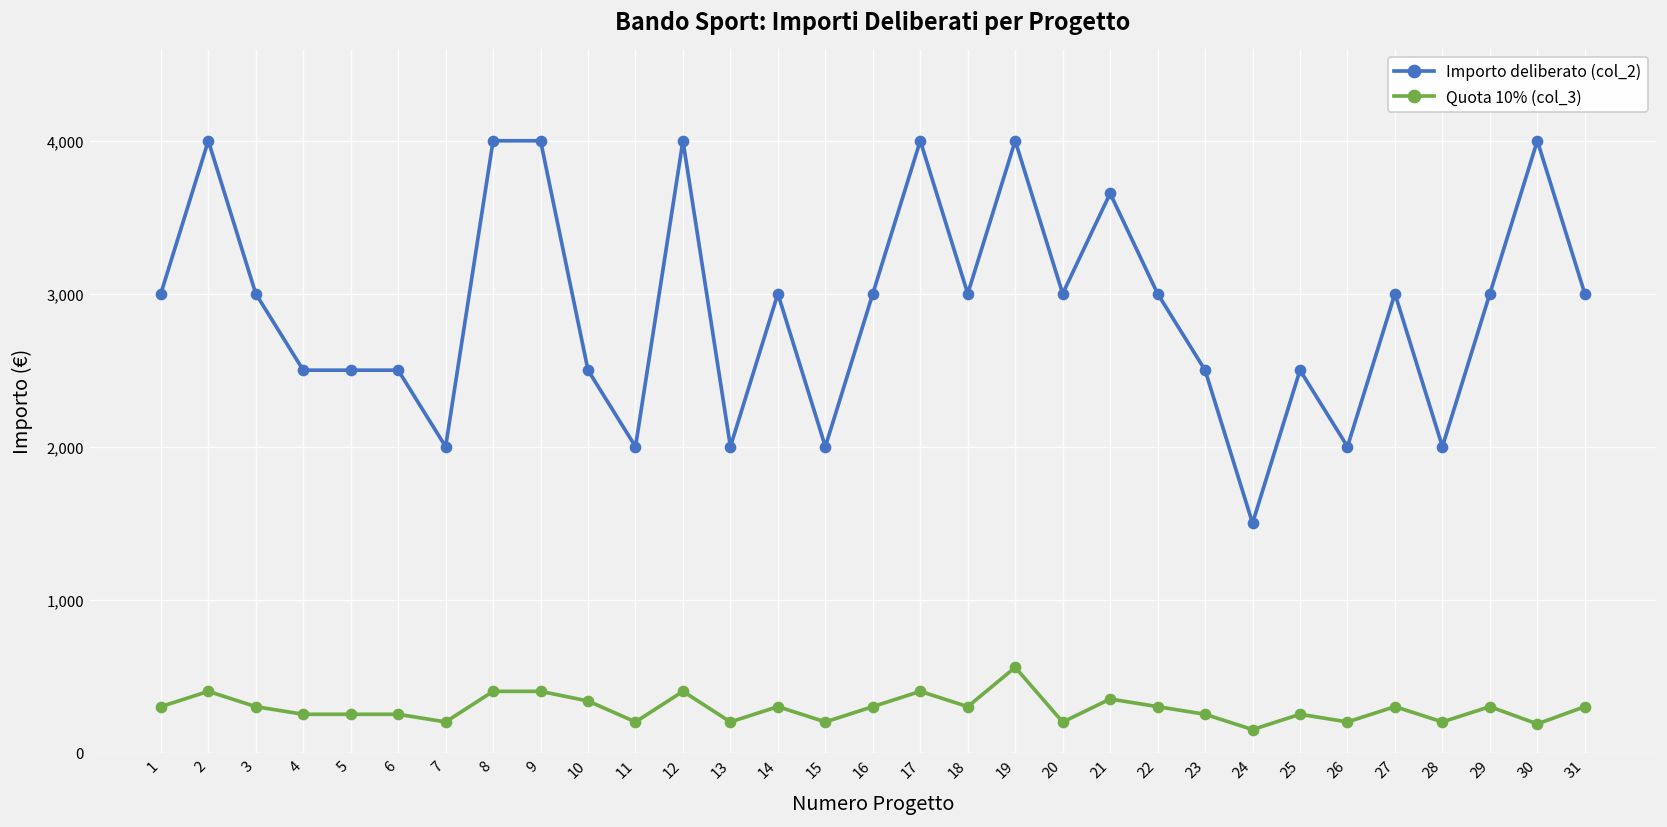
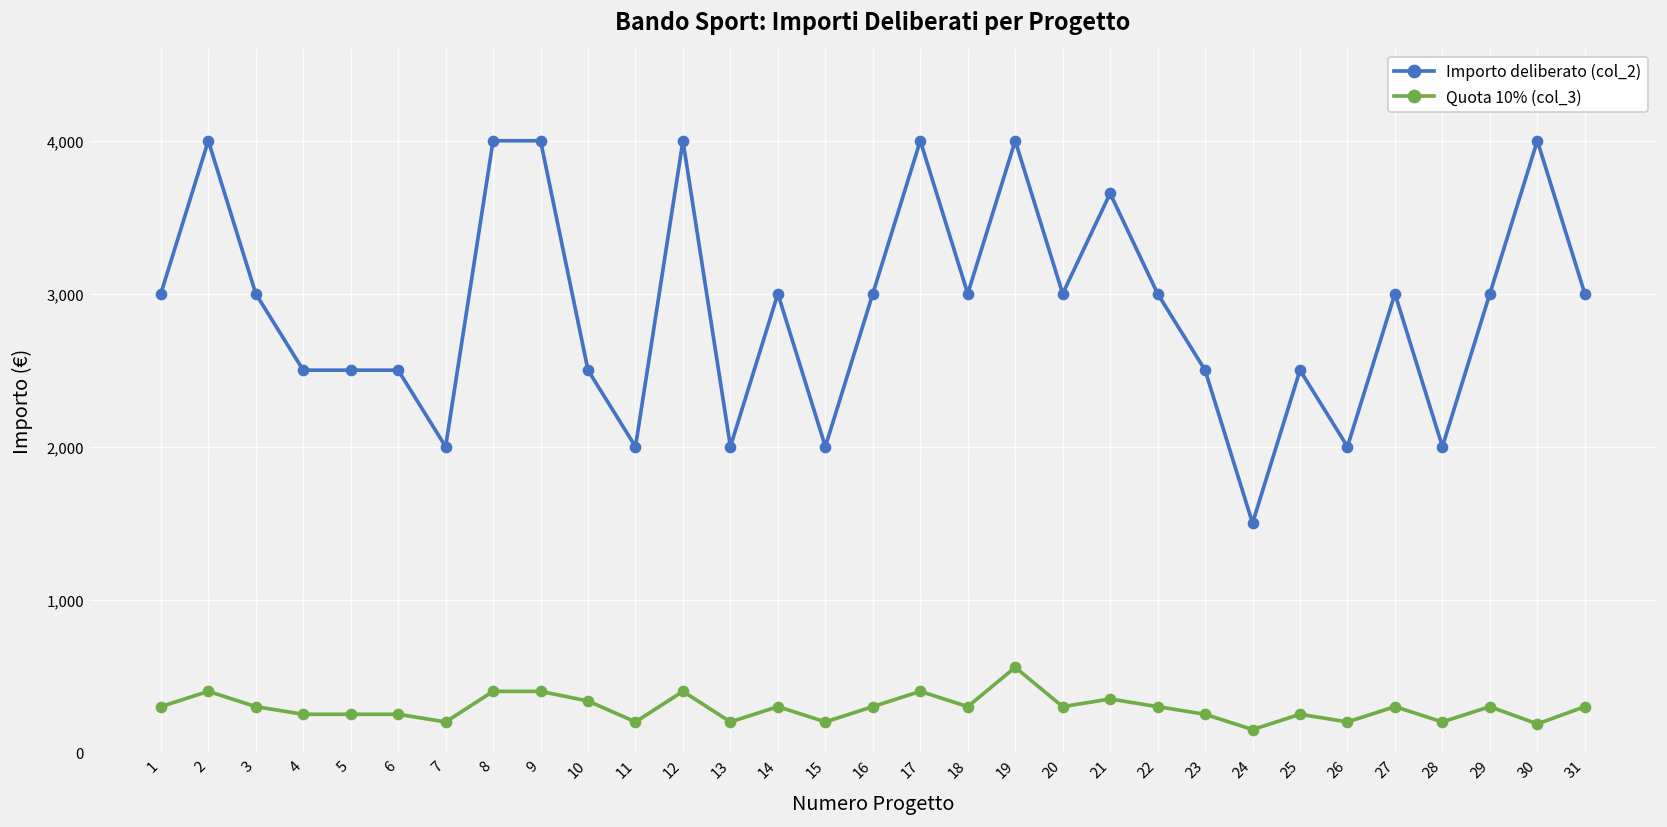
Quota 10% (col_3), 20: 200 -> 300
